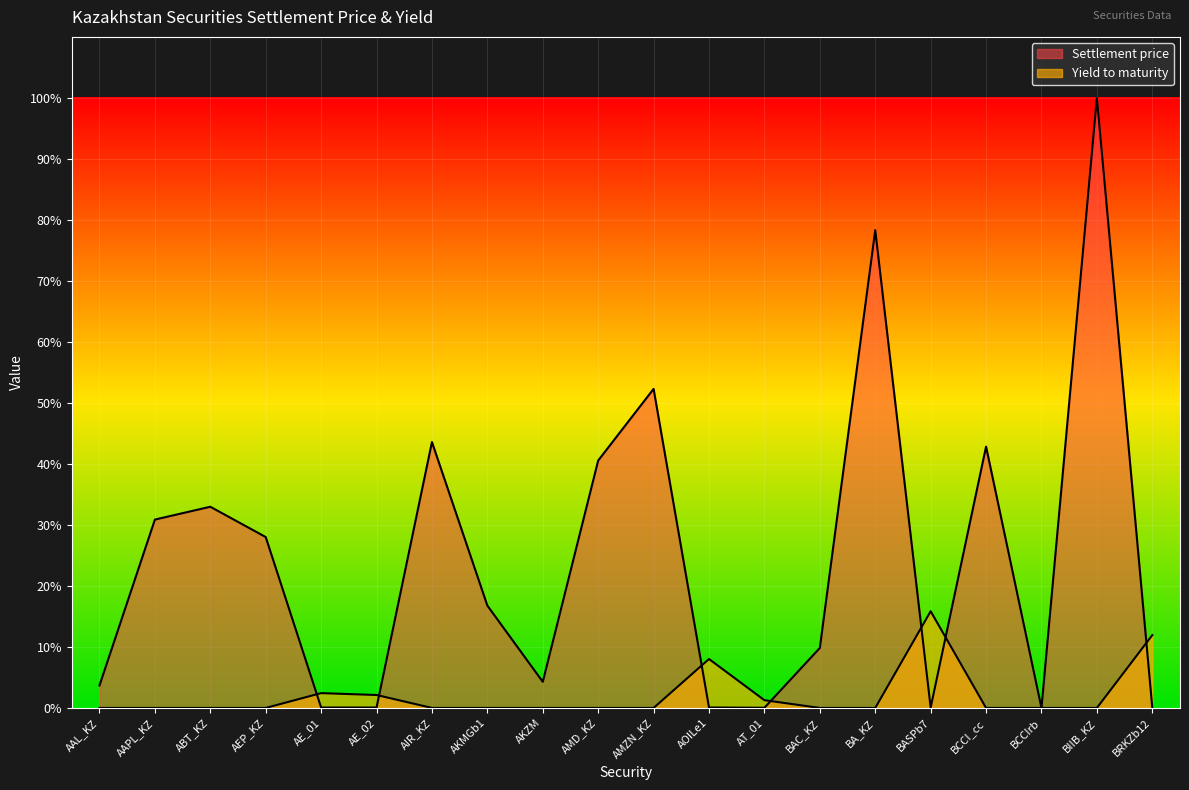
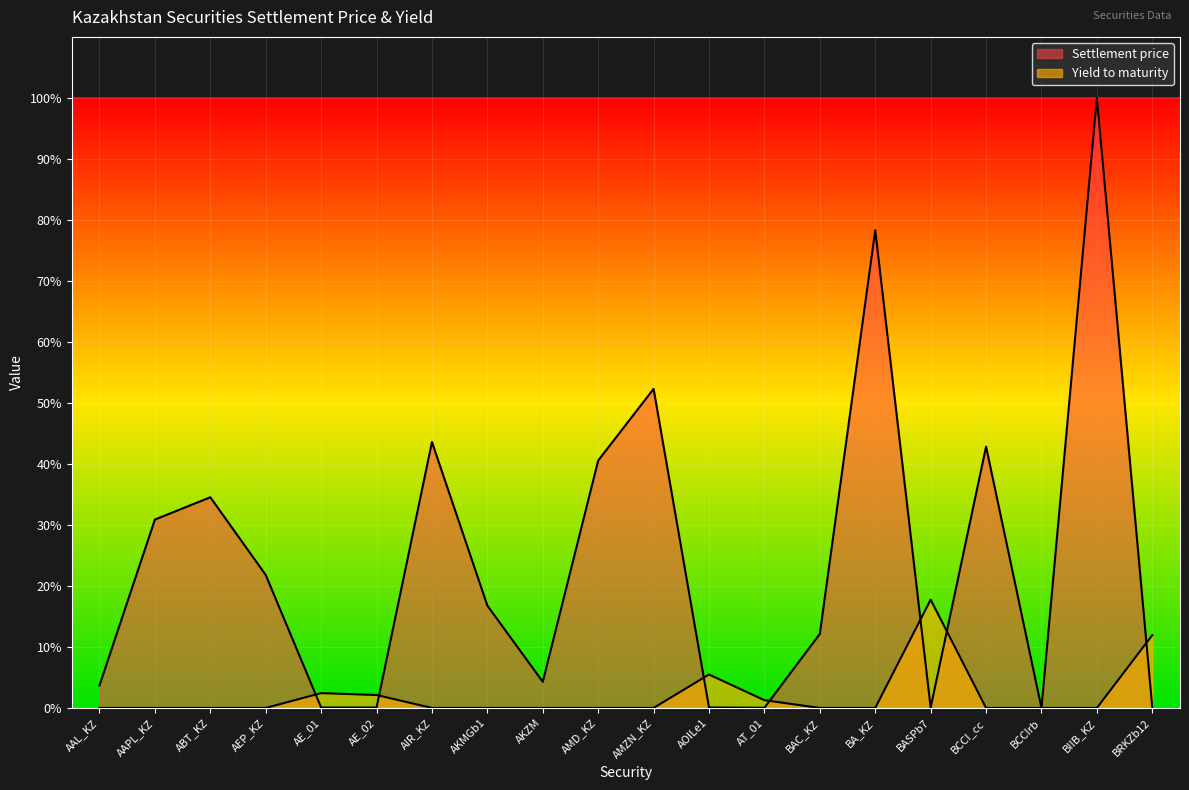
Settlement price, ABT_KZ: 33% -> 35%
Settlement price, AEP_KZ: 28% -> 22%
Yield to maturity, AOILe1: 8% -> 5%
Settlement price, BAC_KZ: 10% -> 12%
Yield to maturity, BASPb7: 16% -> 18%
